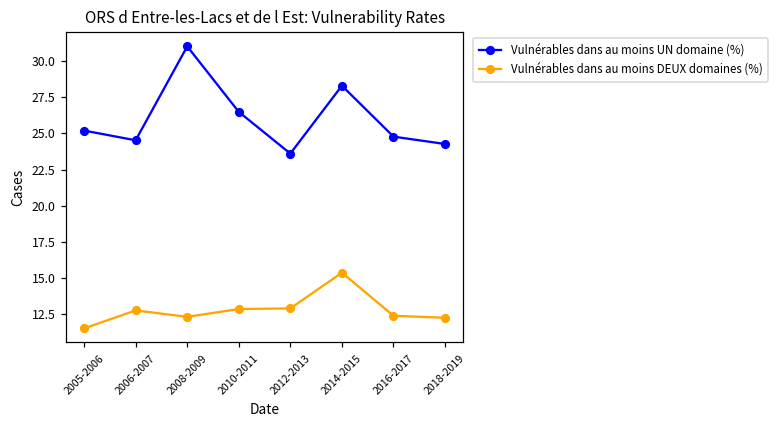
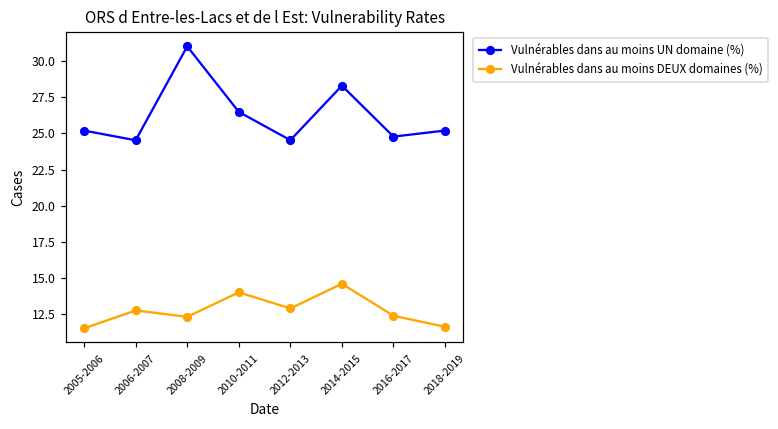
Vulnérables dans au moins DEUX domaines (%), 2010-2011: 12.8 -> 14.0
Vulnérables dans au moins UN domaine (%), 2012-2013: 23.6 -> 24.5
Vulnérables dans au moins DEUX domaines (%), 2014-2015: 15.4 -> 14.6
Vulnérables dans au moins UN domaine (%), 2018-2019: 24.3 -> 25.2
Vulnérables dans au moins DEUX domaines (%), 2018-2019: 12.2 -> 11.6
